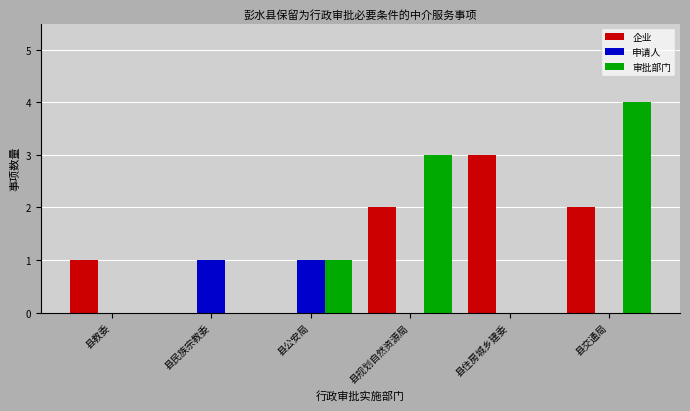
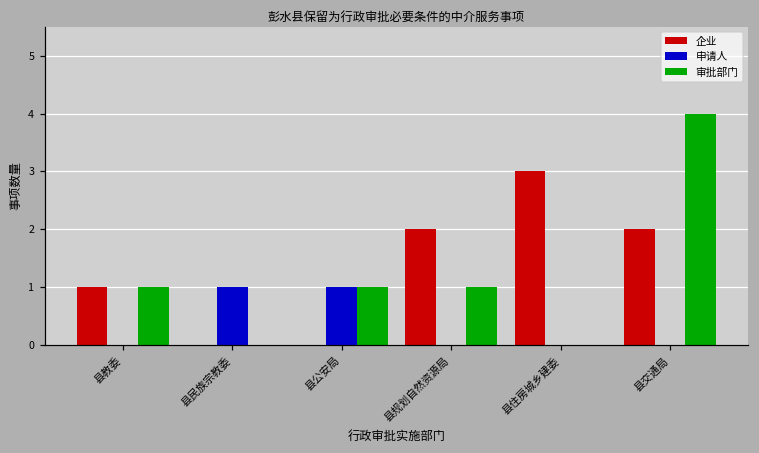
审批部门, 县教委: 0 -> 1
审批部门, 县规划自然资源局: 3 -> 1
